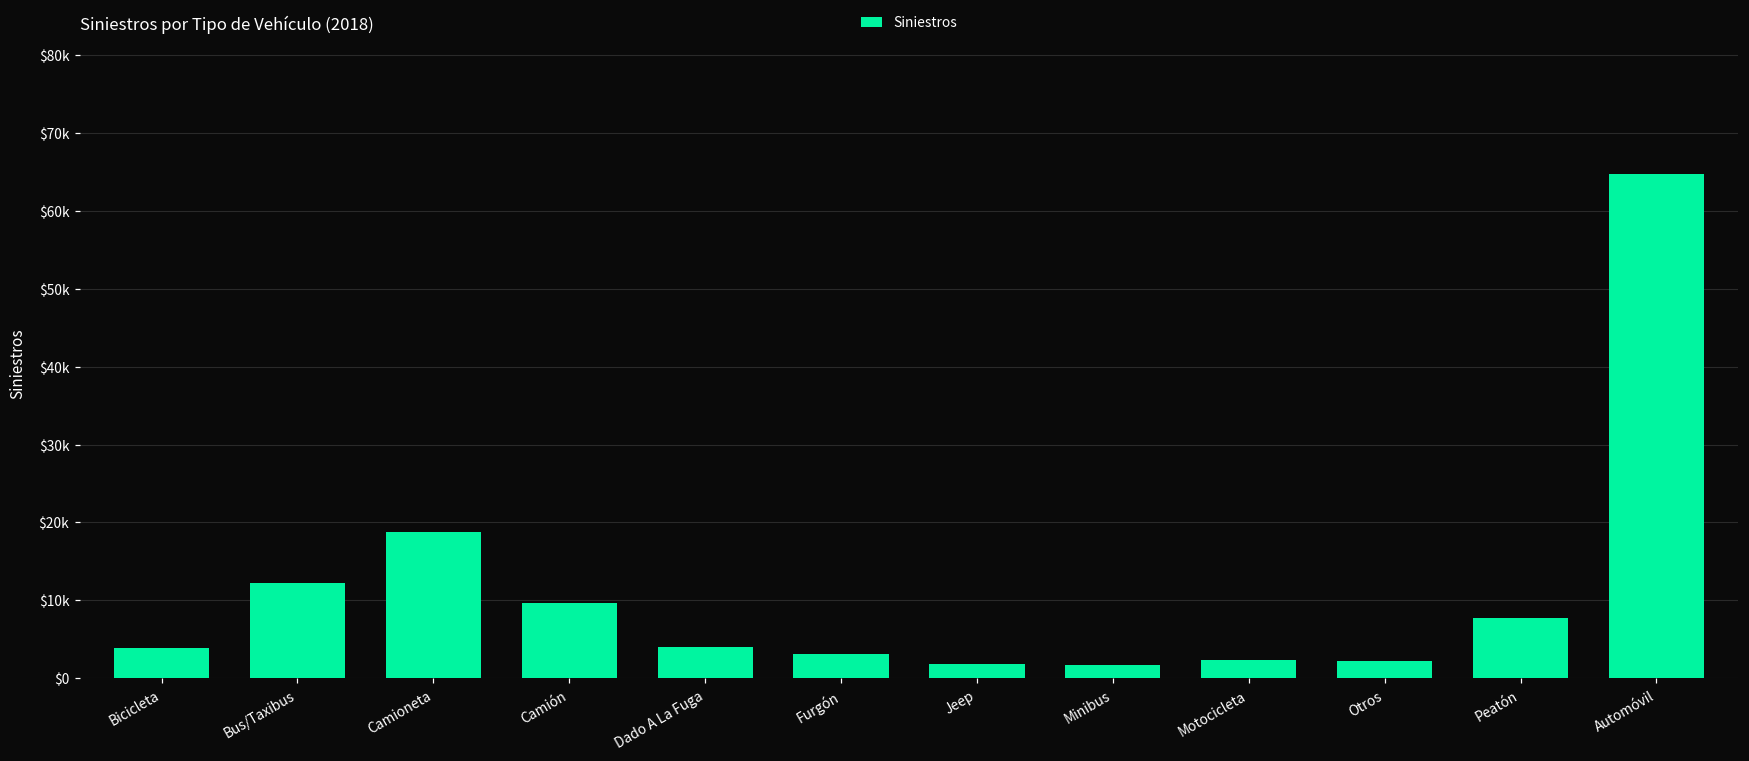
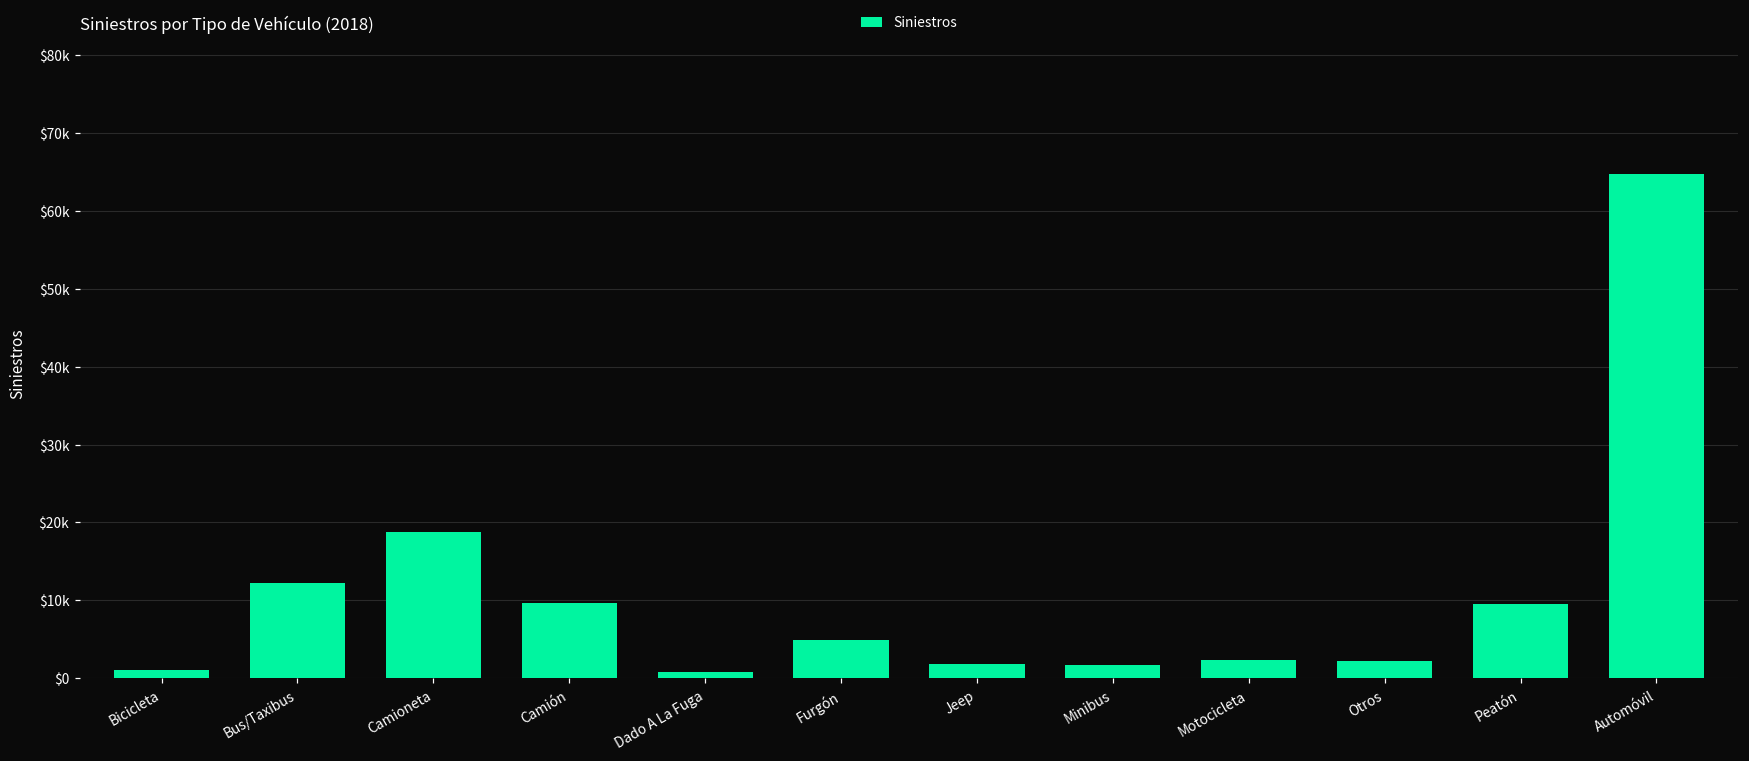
Bicicleta: $4000 -> $1000
Dado A La Fuga: $4000 -> $1000
Furgón: $3000 -> $5000
Peatón: $8000 -> $9000
